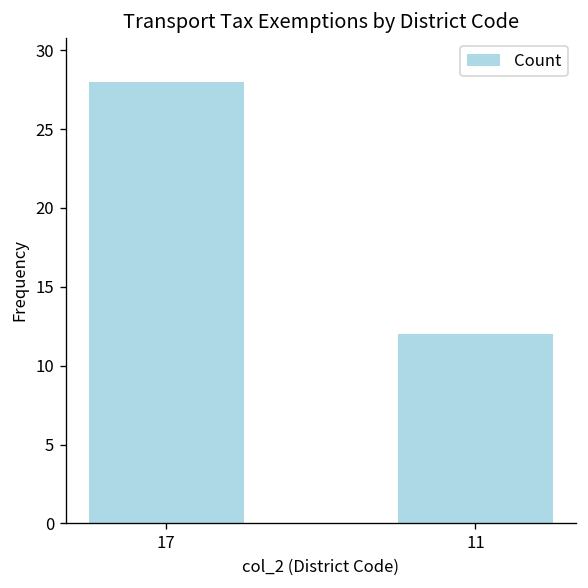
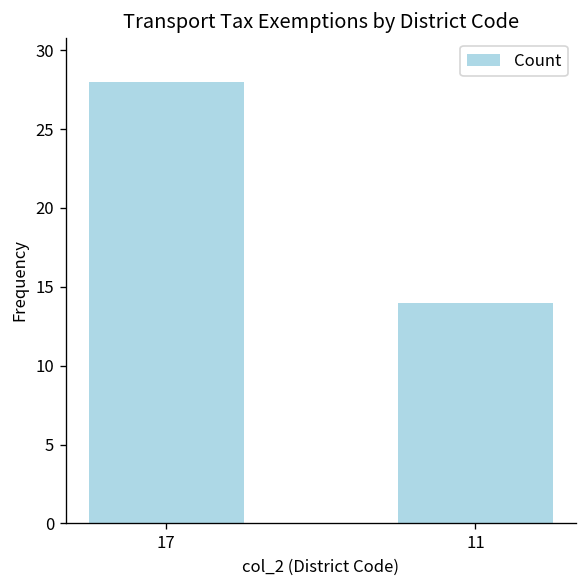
11: 12 -> 14
